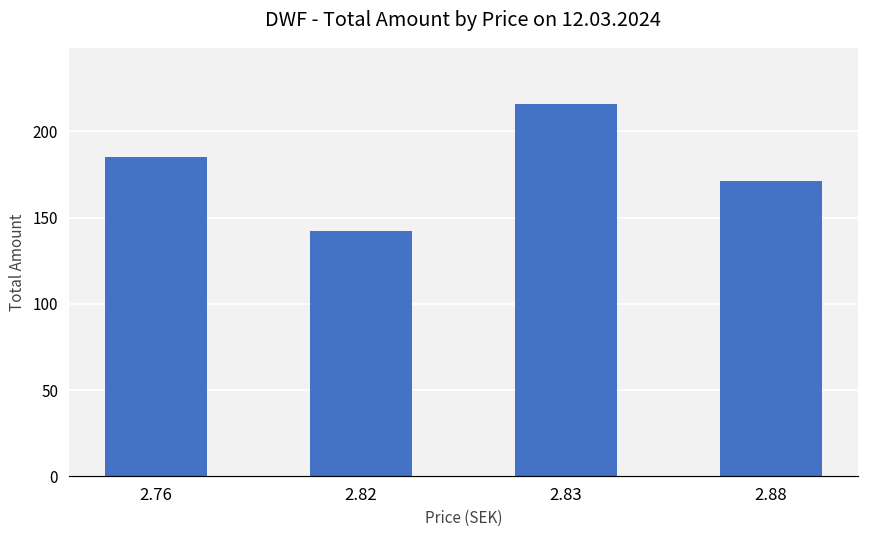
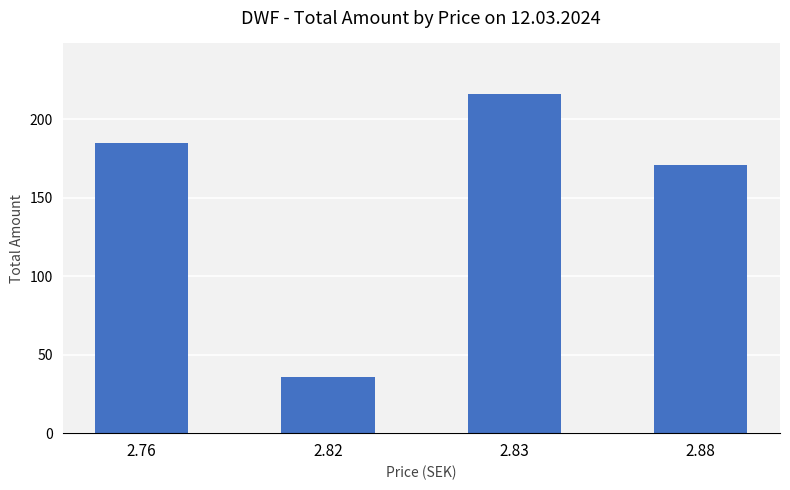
2.82: 142 -> 36
